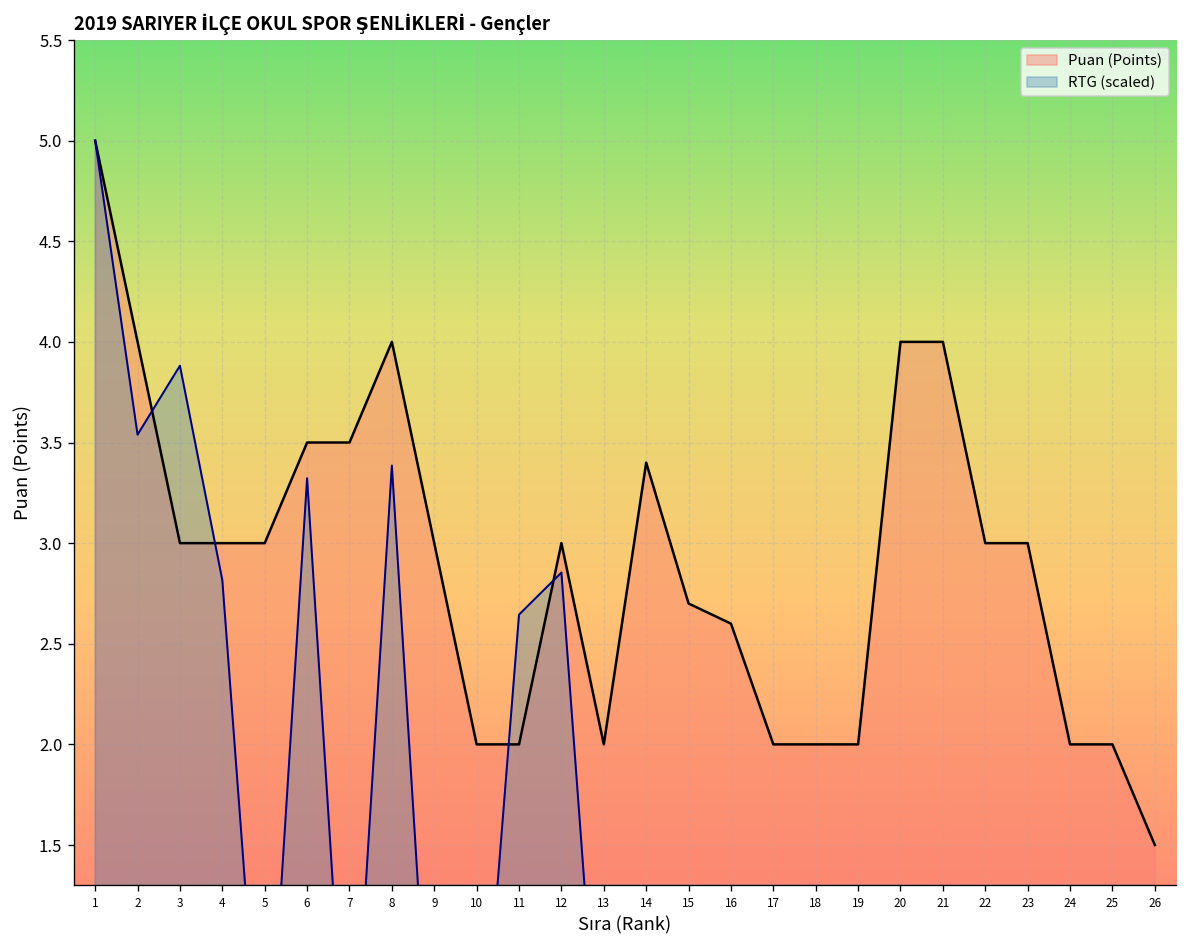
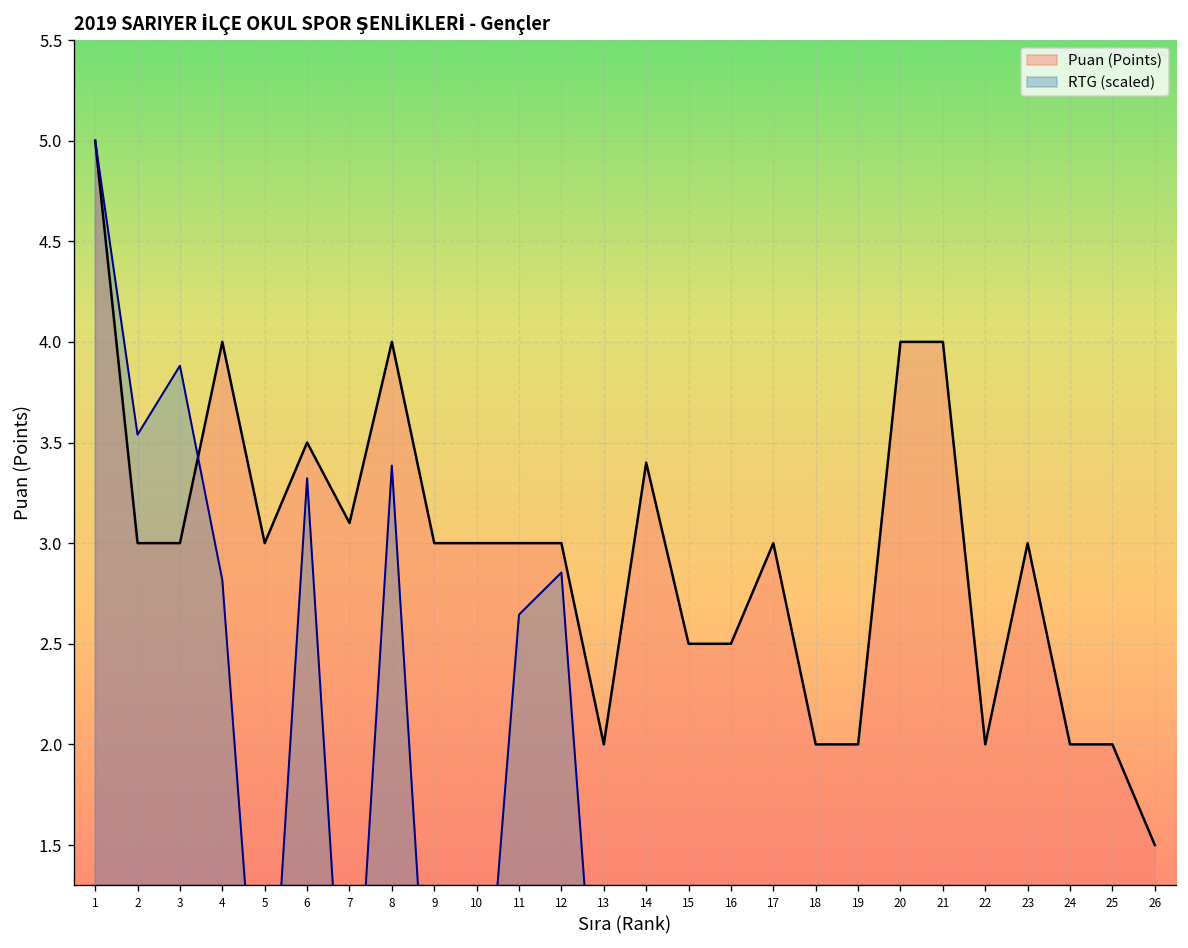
Puan (Points), 2: 4 -> 3
Puan (Points), 4: 3 -> 4
Puan (Points), 7: 3.5 -> 3.1
Puan (Points), 10: 2 -> 3
Puan (Points), 11: 2 -> 3
Puan (Points), 15: 2.7 -> 2.5
Puan (Points), 16: 2.6 -> 2.5
Puan (Points), 17: 2 -> 3
Puan (Points), 22: 3 -> 2
